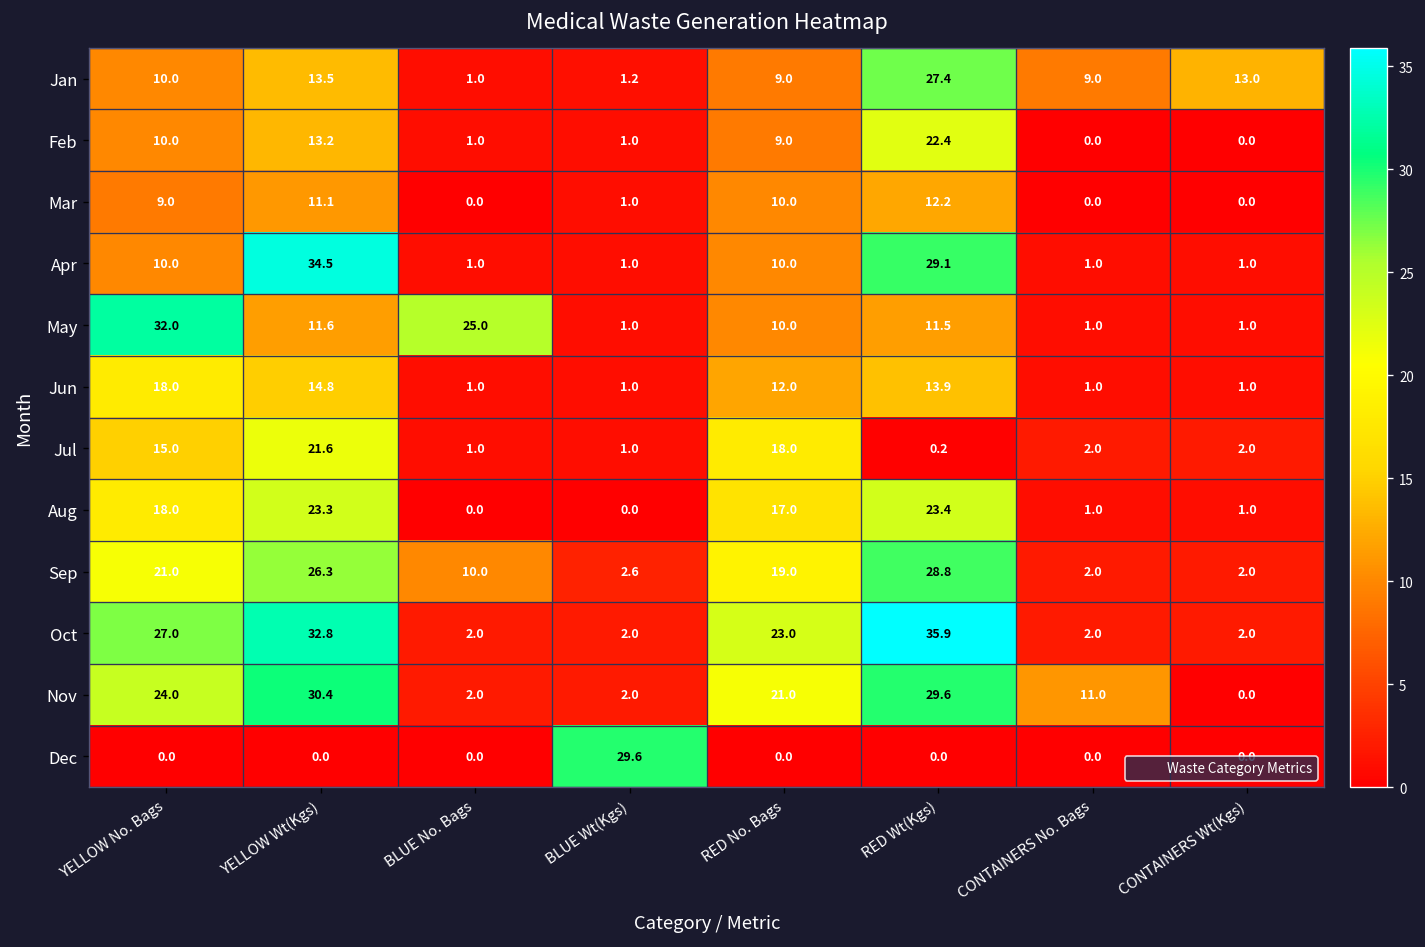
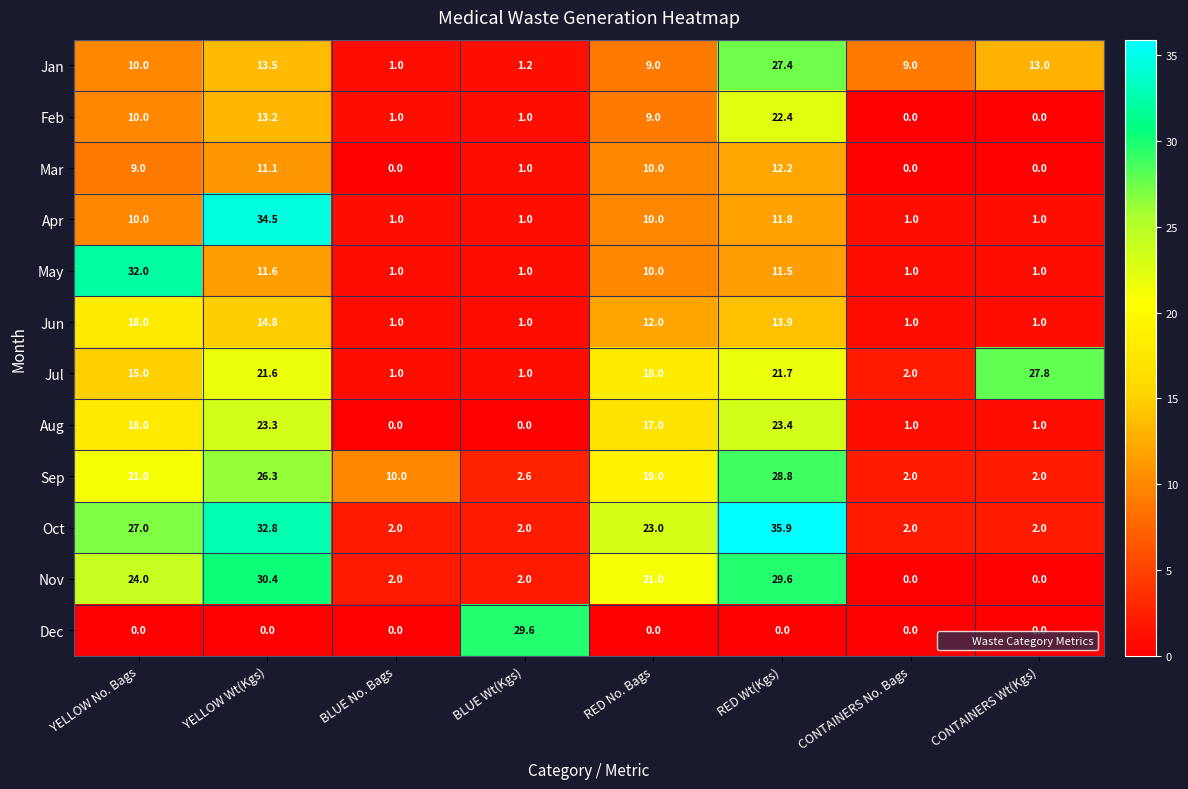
Apr, RED Wt(Kgs): 29.1 -> 11.8
May, BLUE No. Bags: 25.0 -> 1.0
Jul, RED Wt(Kgs): 0.2 -> 21.7
Jul, CONTAINERS Wt(Kgs): 2.0 -> 27.8
Nov, CONTAINERS No. Bags: 11.0 -> 0.0
